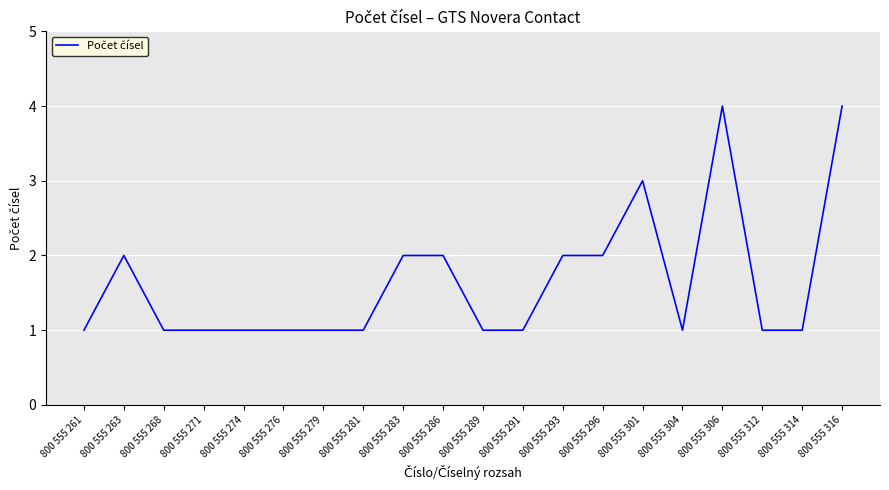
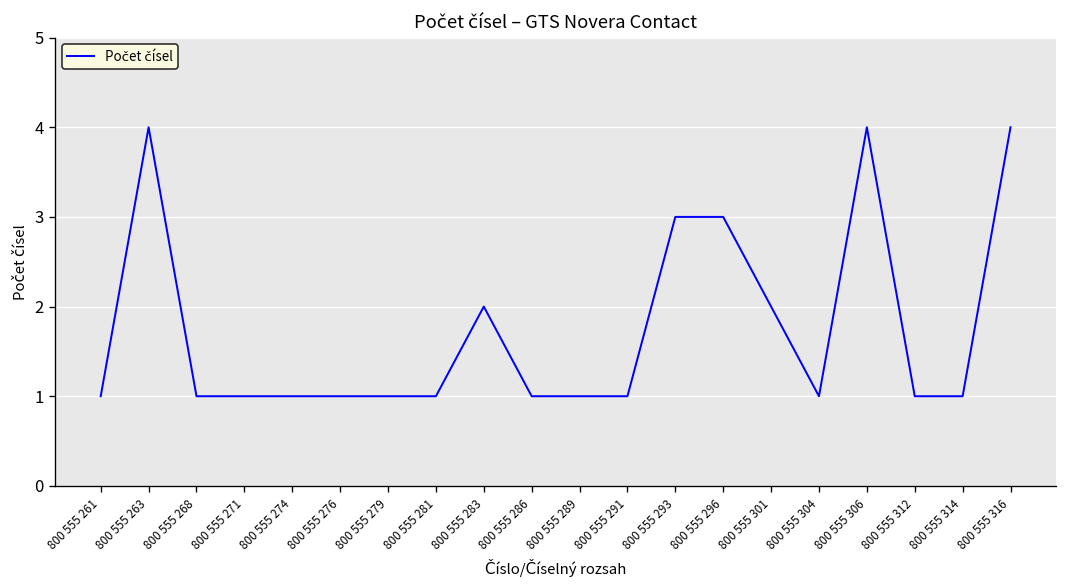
800 555 263: 2 -> 4
800 555 286: 2 -> 1
800 555 293: 2 -> 3
800 555 296: 2 -> 3
800 555 301: 3 -> 2
